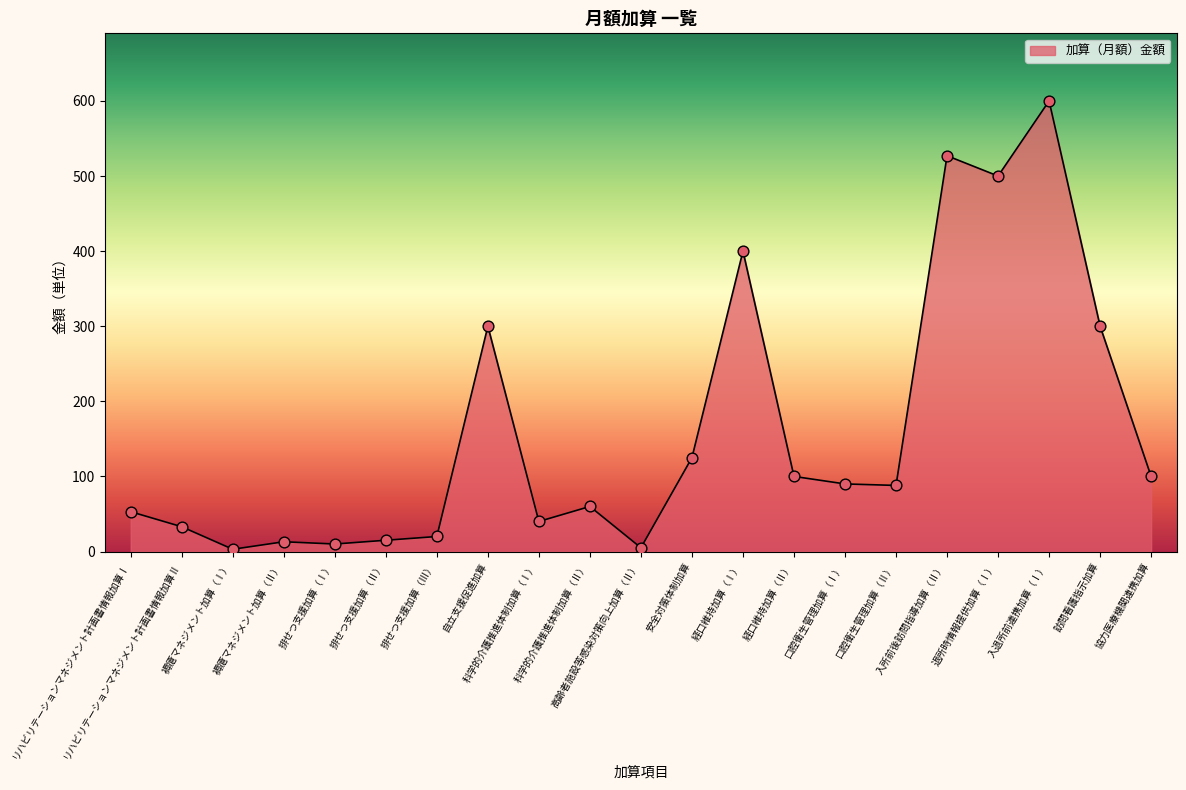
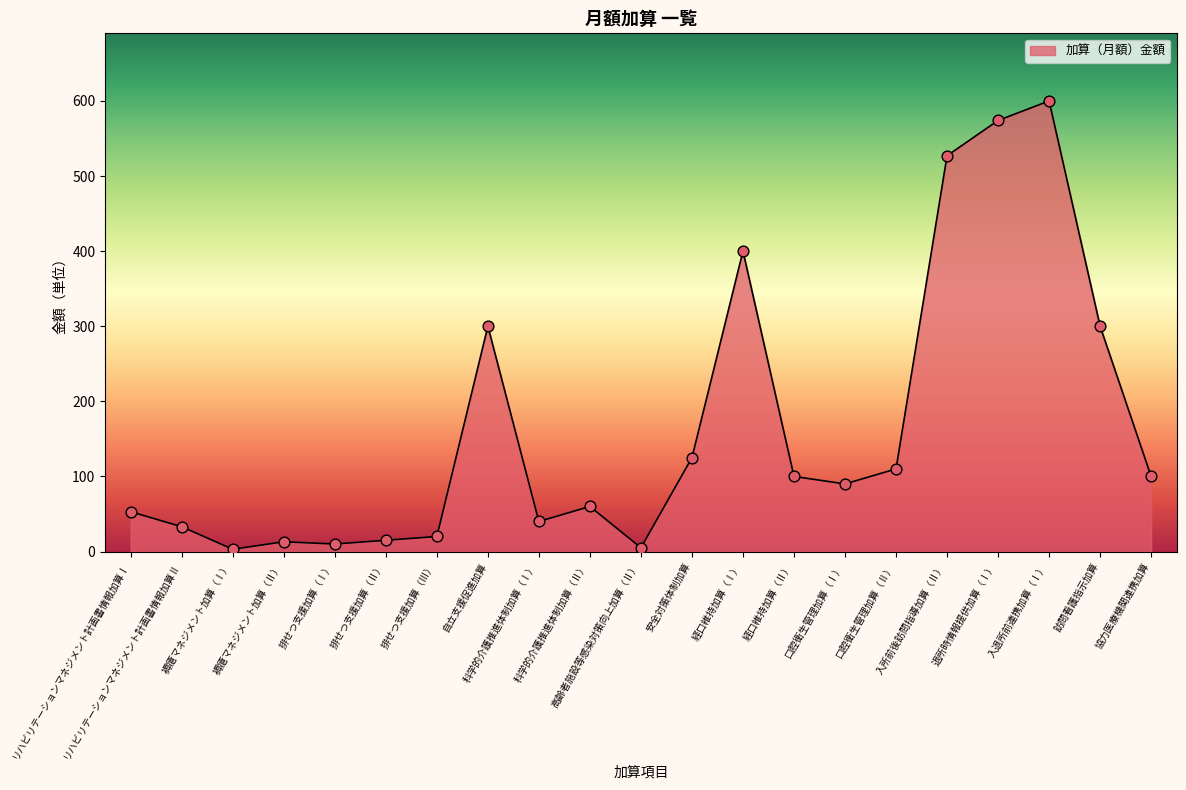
口腔衛生管理加算（Ⅱ）: 90 -> 110
退所時情報提供加算（Ⅰ）: 500 -> 570
